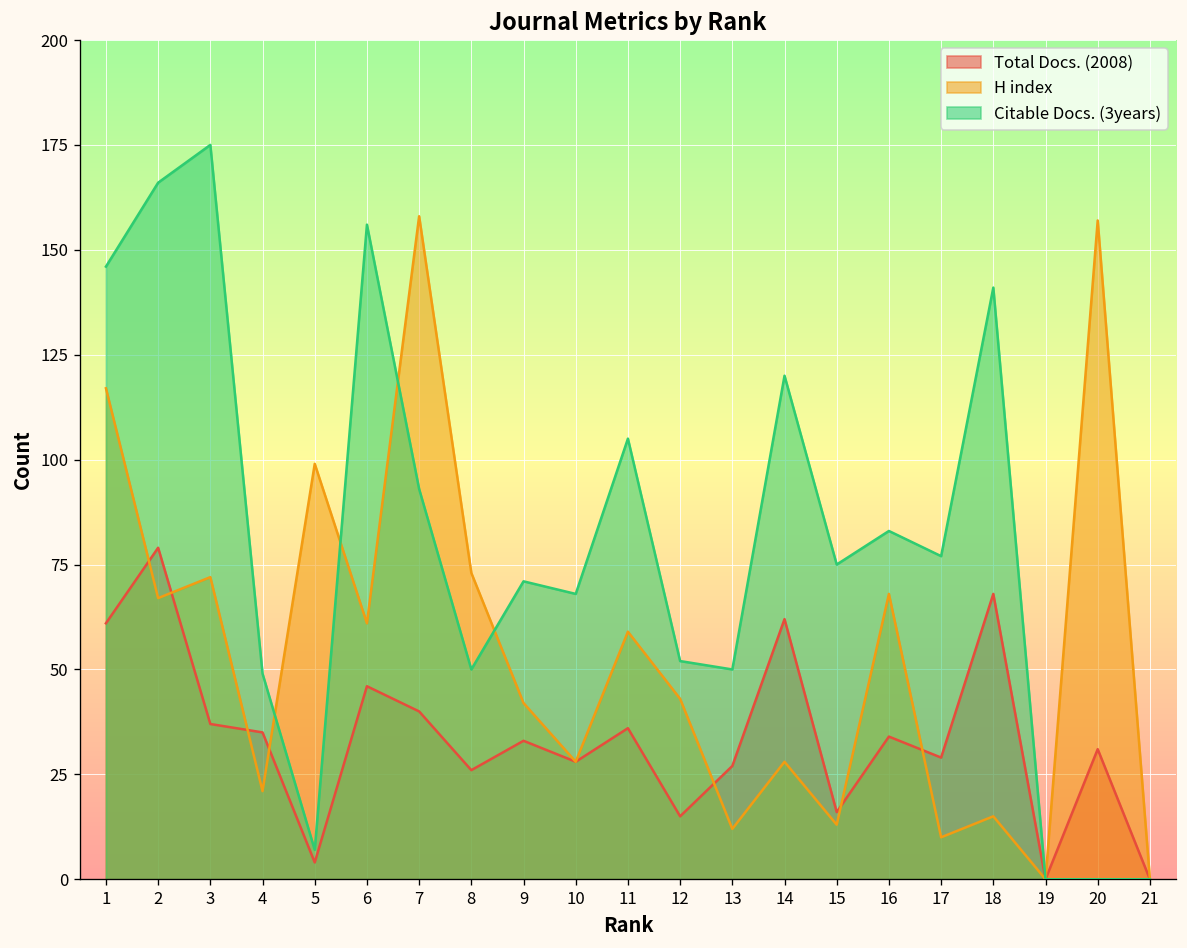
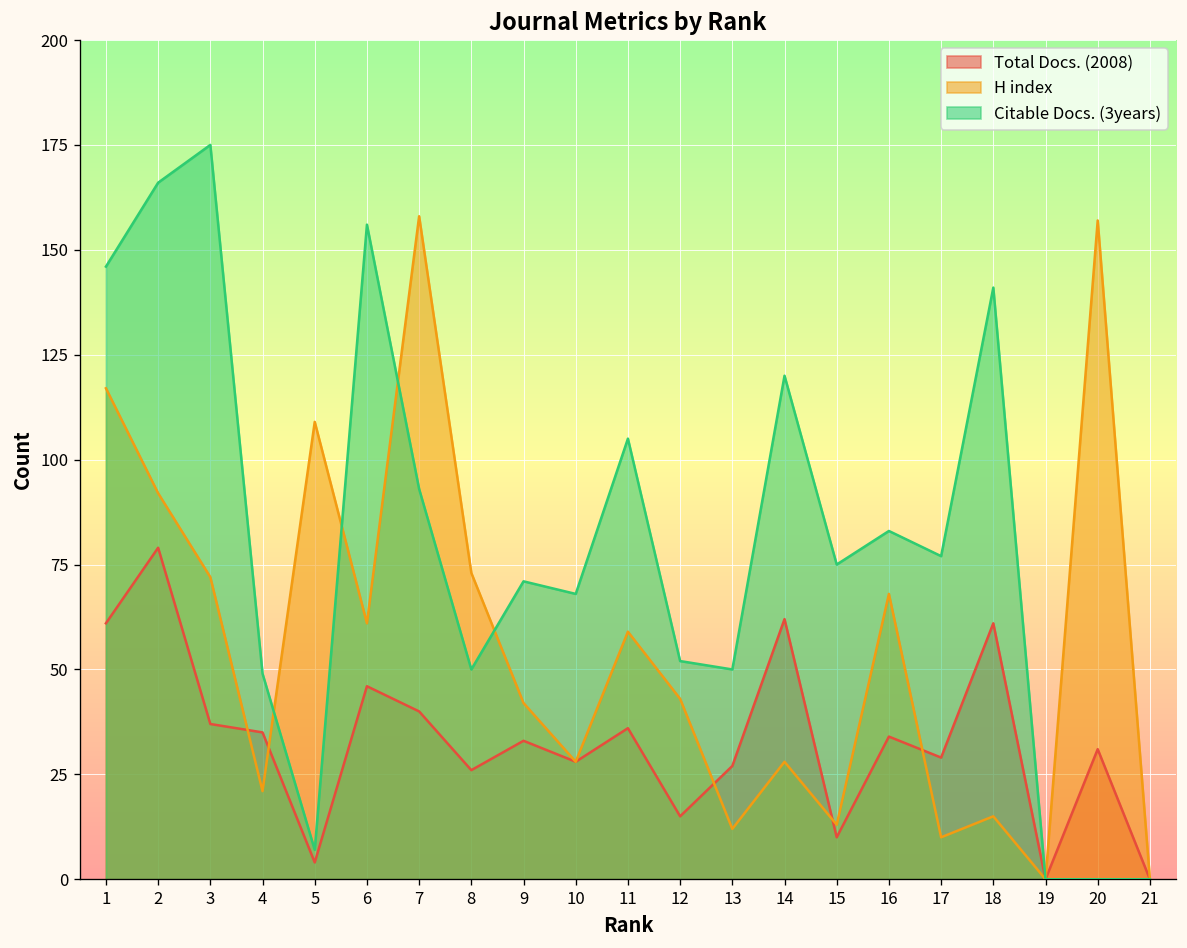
H index, 2: 67 -> 92
H index, 5: 99 -> 109
Total Docs. (2008), 15: 16 -> 10
Total Docs. (2008), 18: 68 -> 61
